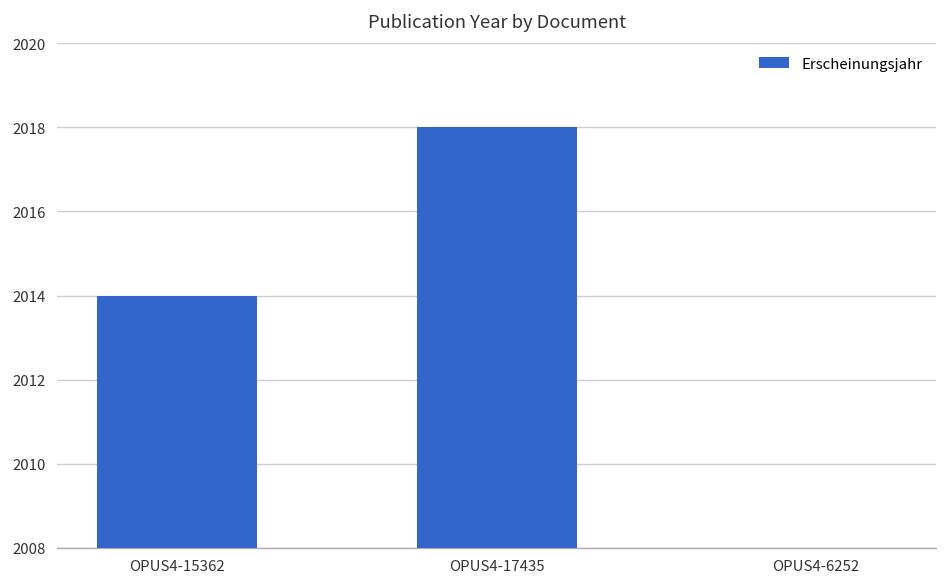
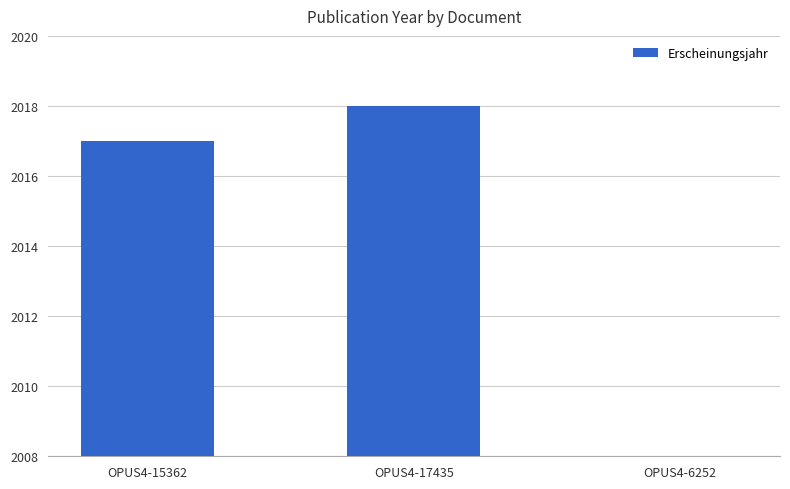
OPUS4-15362: 2014 -> 2017
